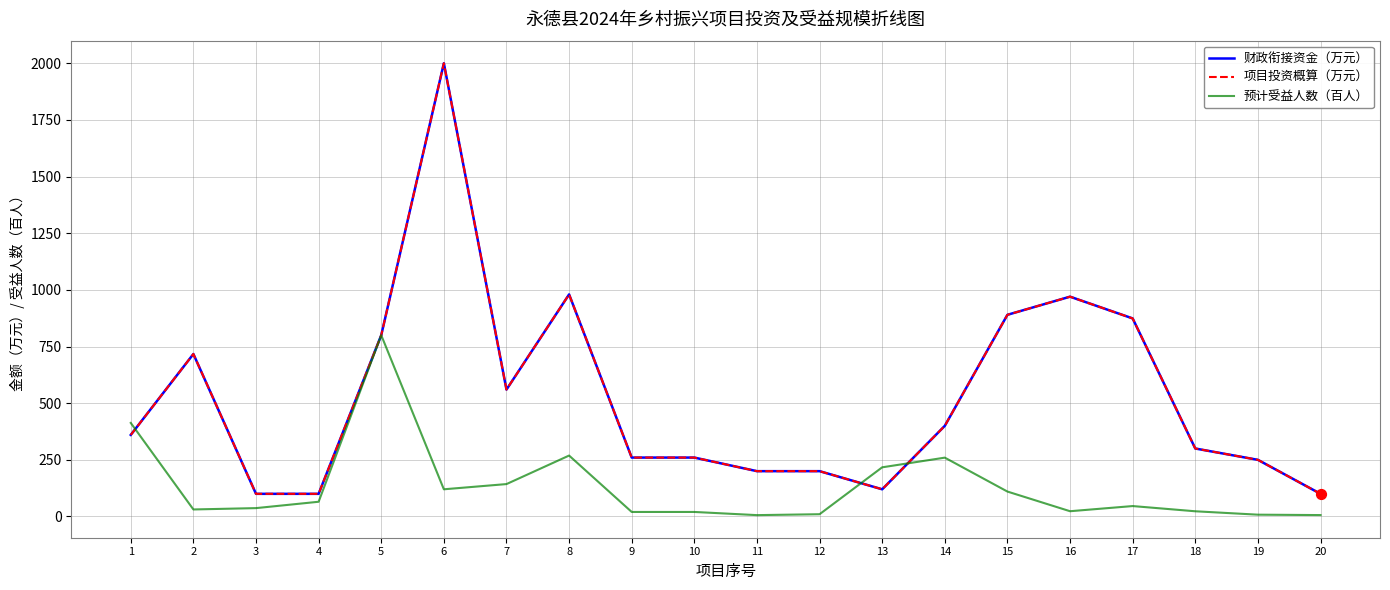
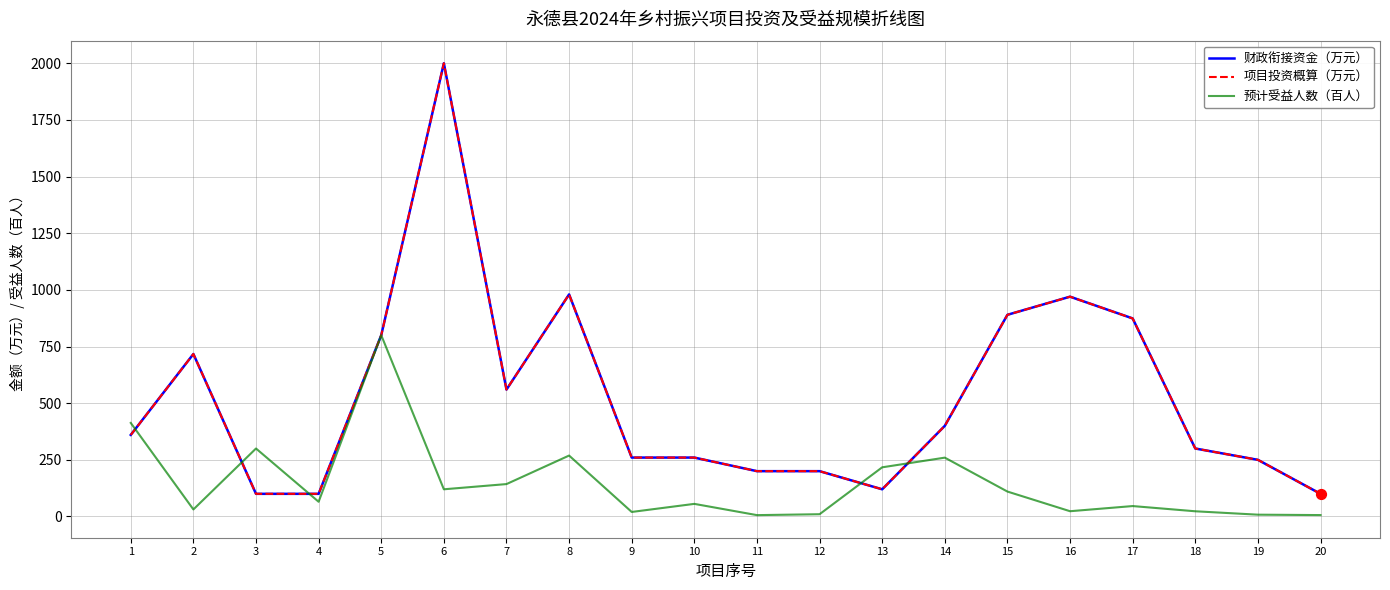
预计受益人数（百人）, 3: 40 -> 300
预计受益人数（百人）, 10: 20 -> 60
